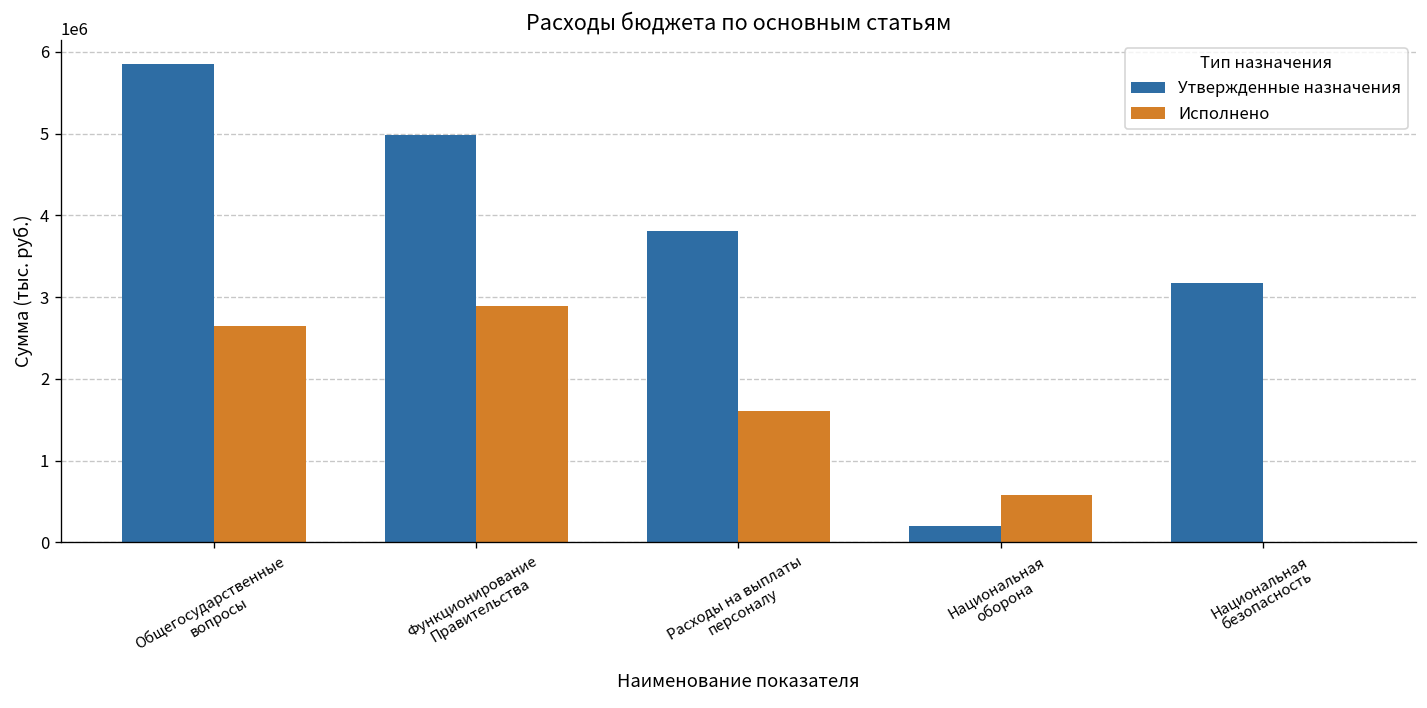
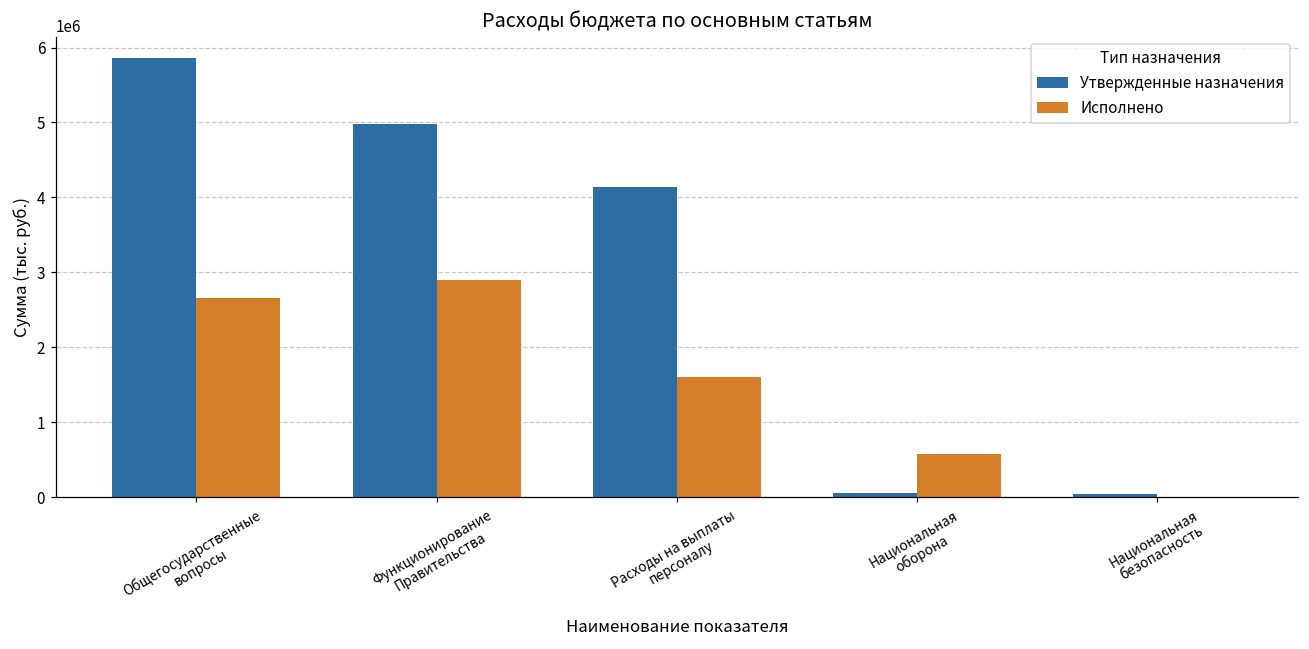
Утвержденные назначения, Расходы на выплаты персоналу: 3800000 -> 4100000
Утвержденные назначения, Национальная оборона: 200000 -> 100000
Утвержденные назначения, Национальная безопасность: 3200000 -> 0
